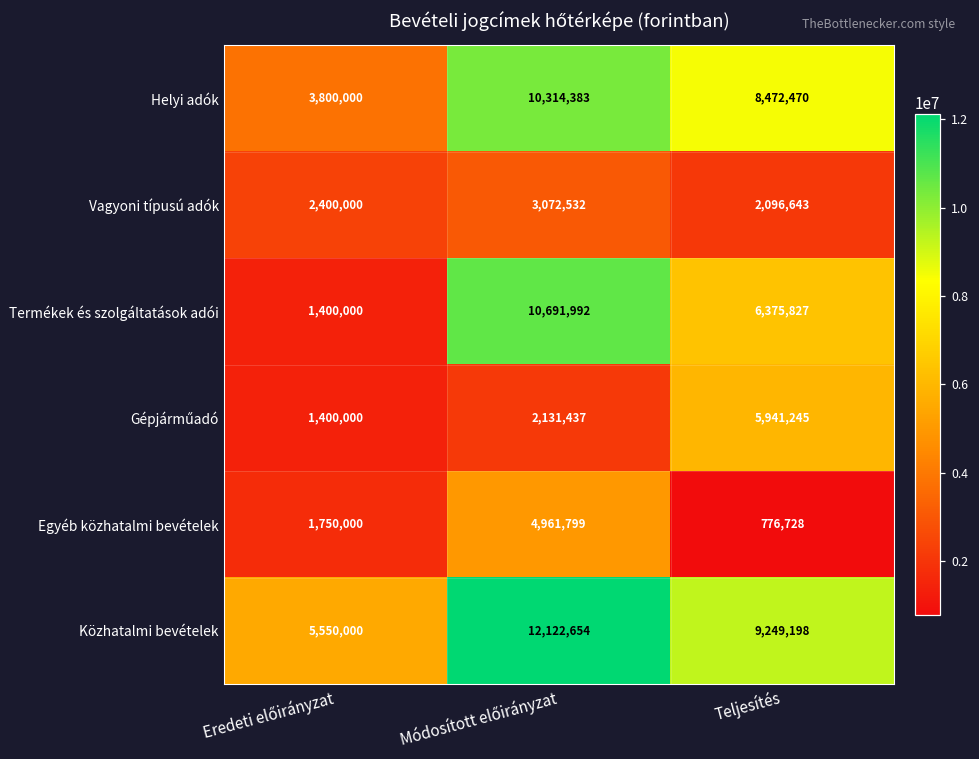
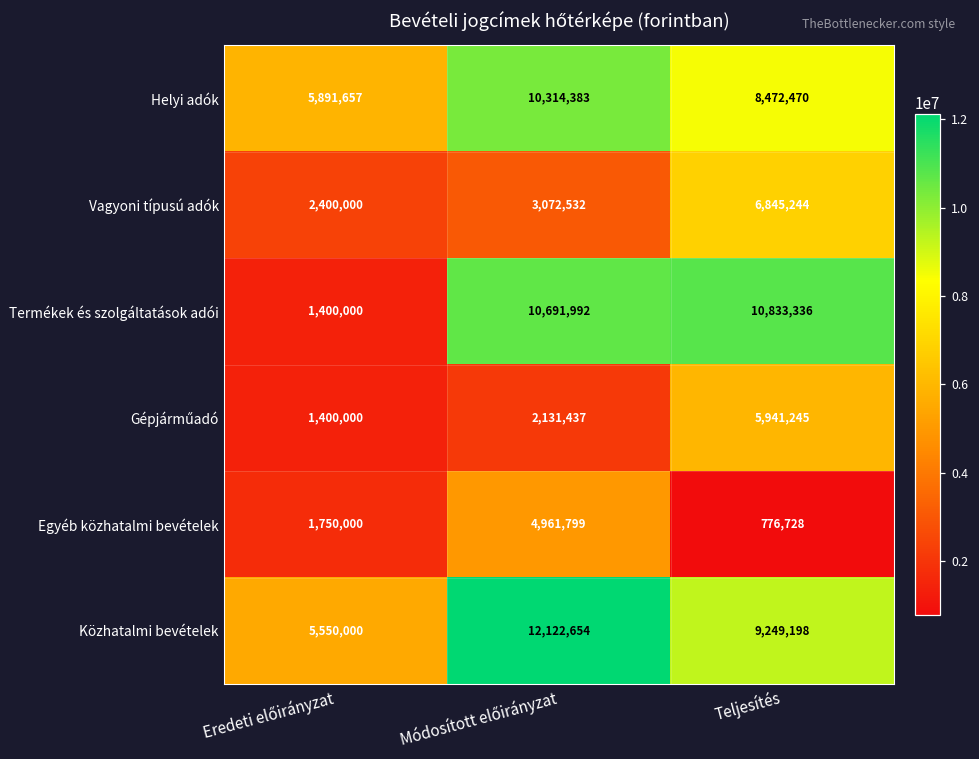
Helyi adók, Eredeti előirányzat: 3,800,000 -> 5,891,657
Vagyoni típusú adók, Teljesítés: 2,096,643 -> 6,845,244
Termékek és szolgáltatások adói, Teljesítés: 6,375,827 -> 10,833,336
